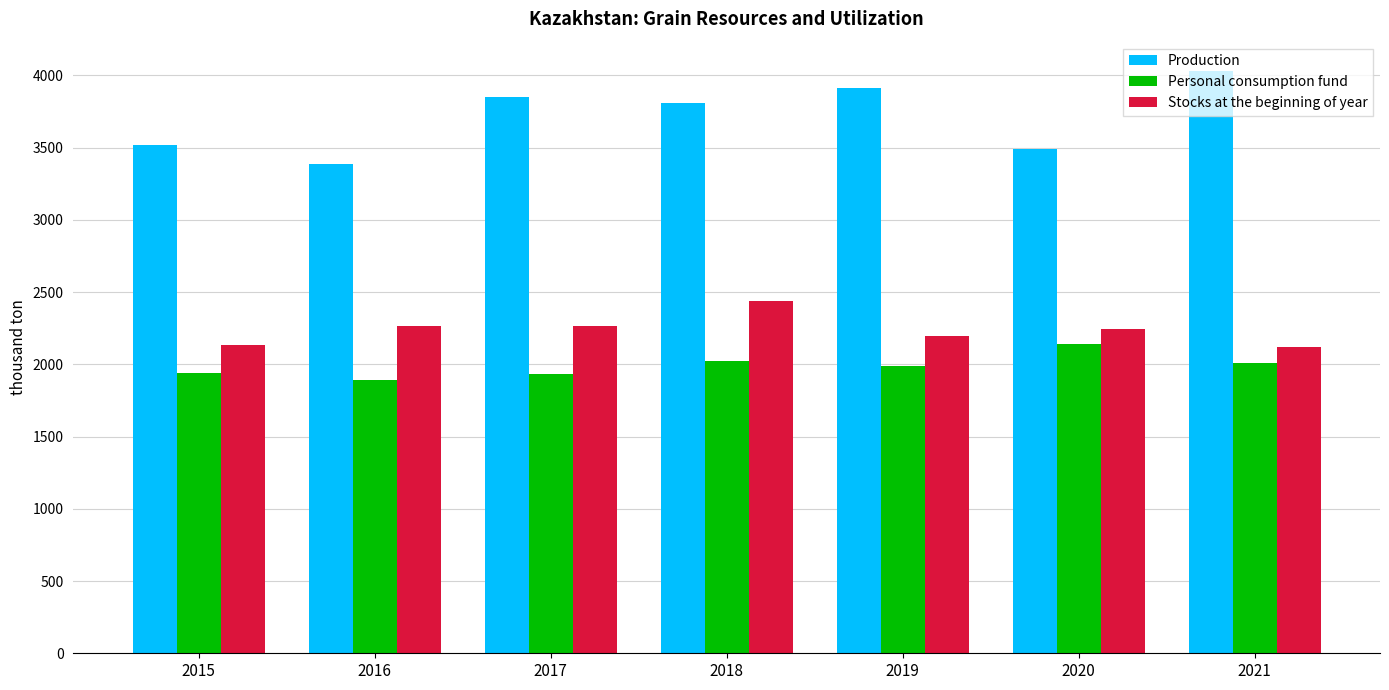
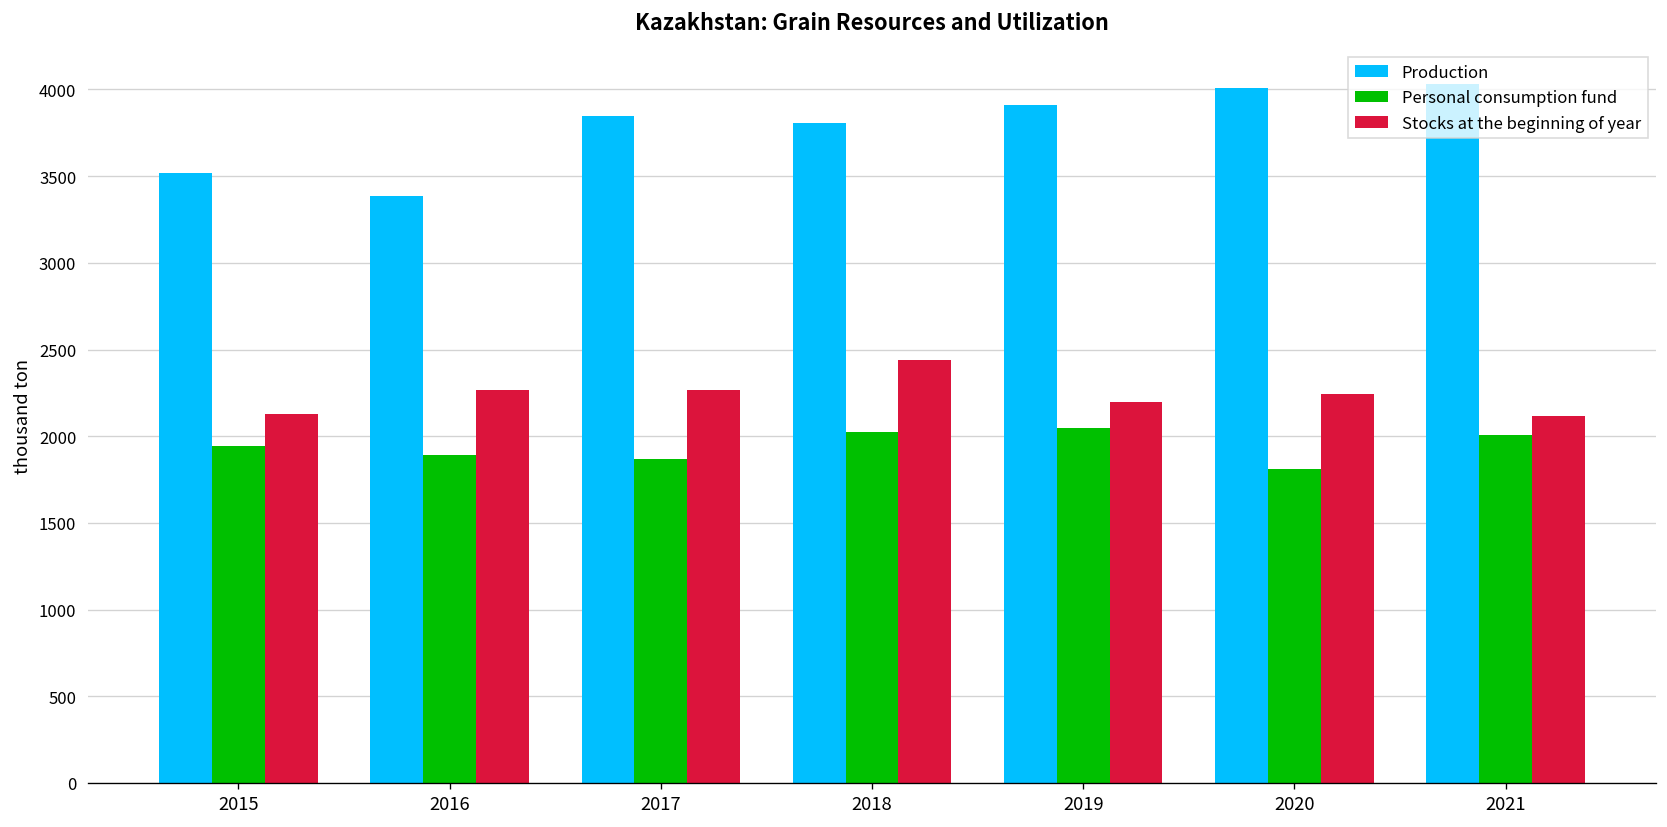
Personal consumption fund, 2017: 1930 -> 1870
Personal consumption fund, 2019: 1990 -> 2050
Production, 2020: 3490 -> 4010
Personal consumption fund, 2020: 2140 -> 1810
